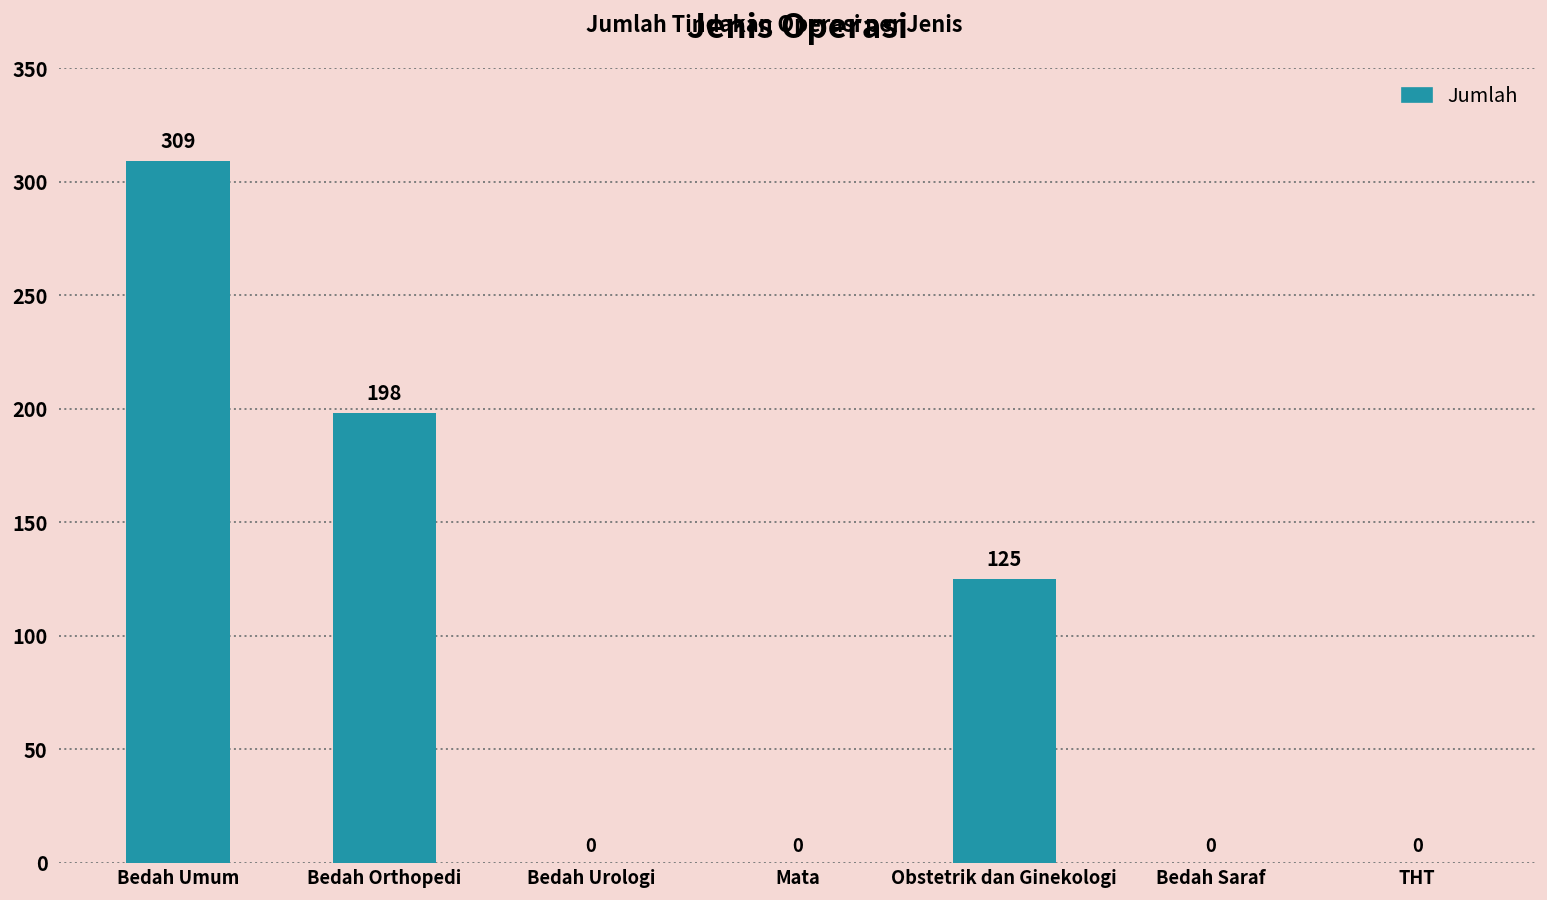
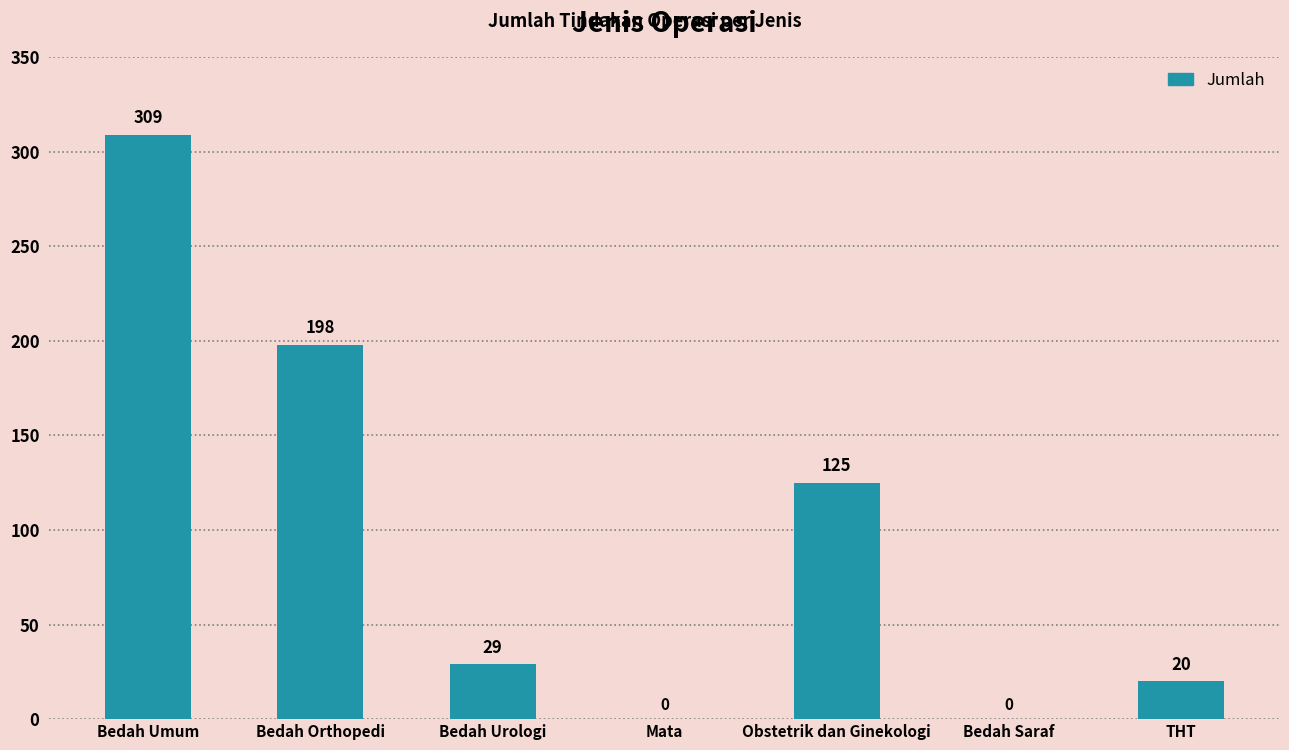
Bedah Urologi: 0 -> 29
THT: 0 -> 20
